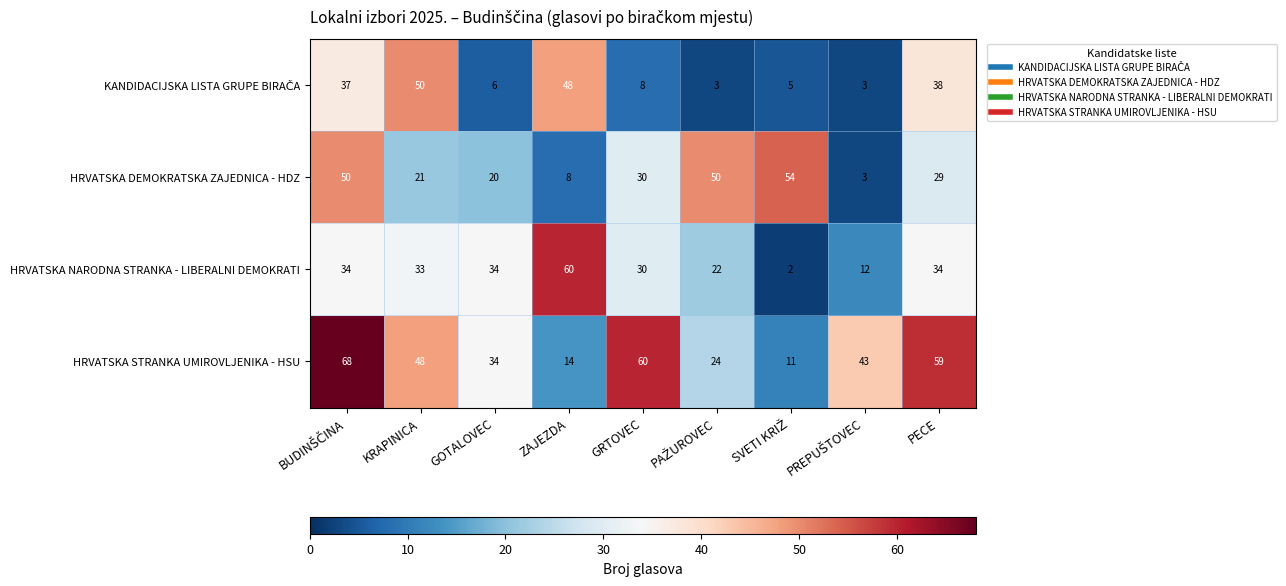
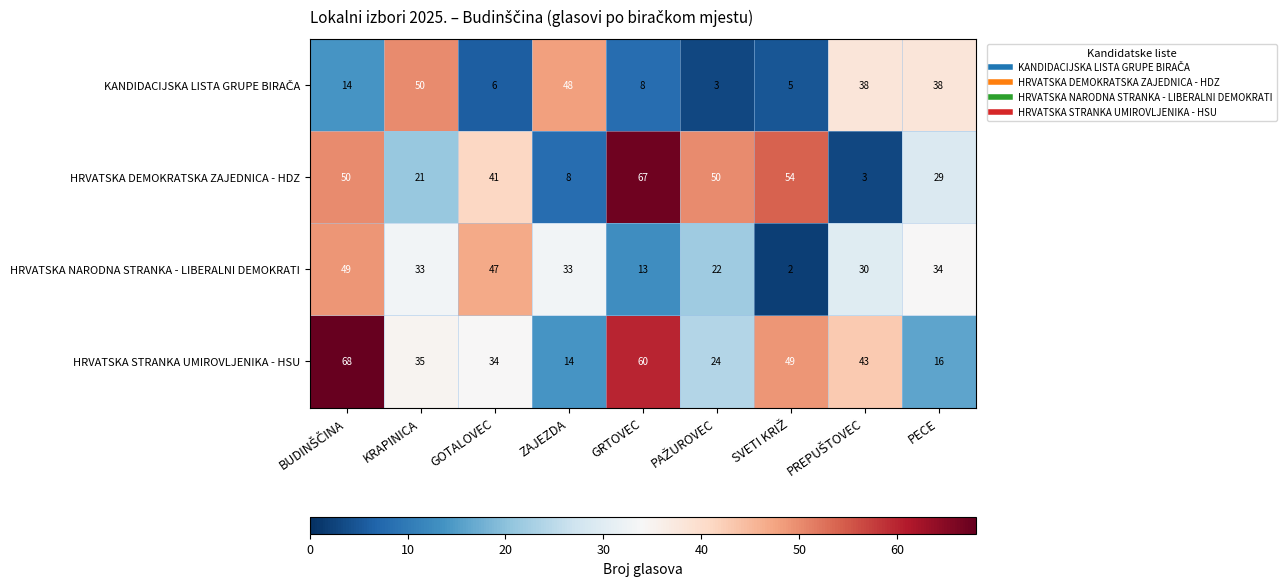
KANDIDACIJSKA LISTA GRUPE BIRAČA, BUDINŠČINA: 37 -> 14
KANDIDACIJSKA LISTA GRUPE BIRAČA, PREPUŠTOVEC: 3 -> 38
HRVATSKA DEMOKRATSKA ZAJEDNICA - HDZ, GOTALOVEC: 20 -> 41
HRVATSKA DEMOKRATSKA ZAJEDNICA - HDZ, GRTOVEC: 30 -> 67
HRVATSKA NARODNA STRANKA - LIBERALNI DEMOKRATI, BUDINŠČINA: 34 -> 49
HRVATSKA NARODNA STRANKA - LIBERALNI DEMOKRATI, GOTALOVEC: 34 -> 47
HRVATSKA NARODNA STRANKA - LIBERALNI DEMOKRATI, ZAJEZDA: 60 -> 33
HRVATSKA NARODNA STRANKA - LIBERALNI DEMOKRATI, GRTOVEC: 30 -> 13
HRVATSKA NARODNA STRANKA - LIBERALNI DEMOKRATI, PREPUŠTOVEC: 12 -> 30
HRVATSKA STRANKA UMIROVLJENIKA - HSU, KRAPINICA: 48 -> 35
HRVATSKA STRANKA UMIROVLJENIKA - HSU, SVETI KRIŽ: 11 -> 49
HRVATSKA STRANKA UMIROVLJENIKA - HSU, PECE: 59 -> 16
